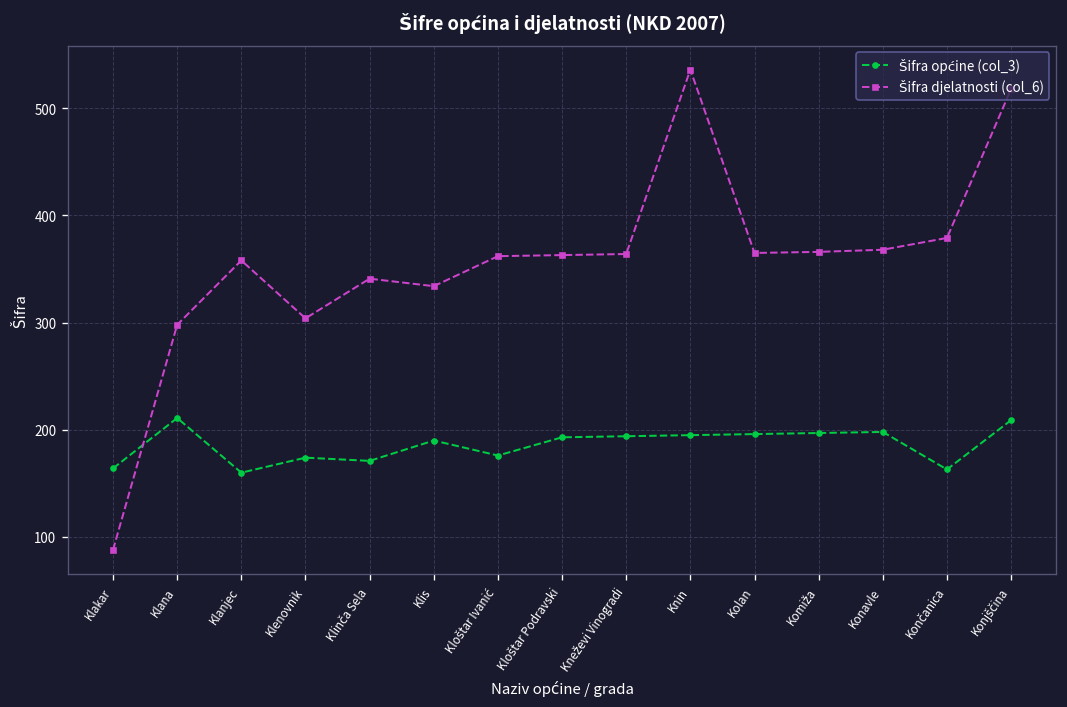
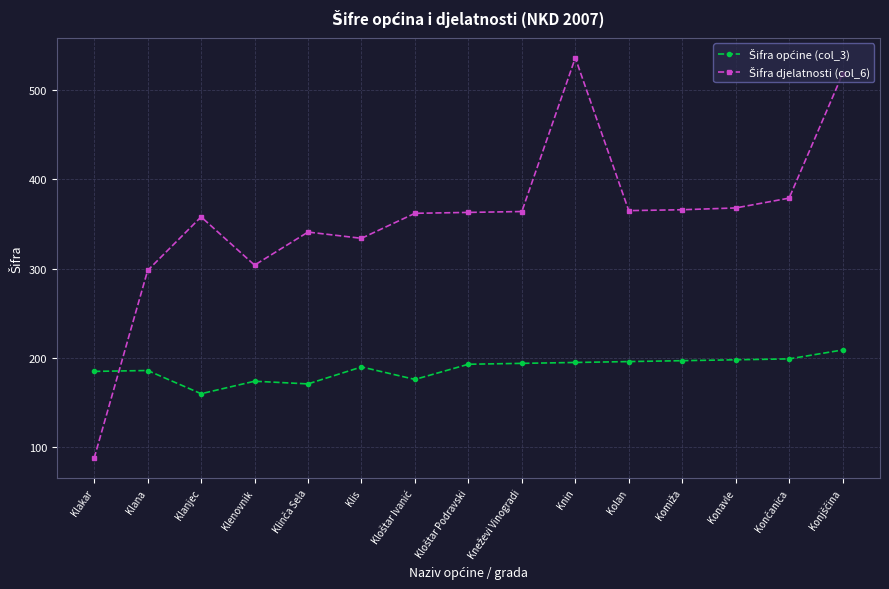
Šifra općine (col_3), Klakar: 160 -> 190
Šifra općine (col_3), Klana: 210 -> 190
Šifra općine (col_3), Končanica: 160 -> 200
